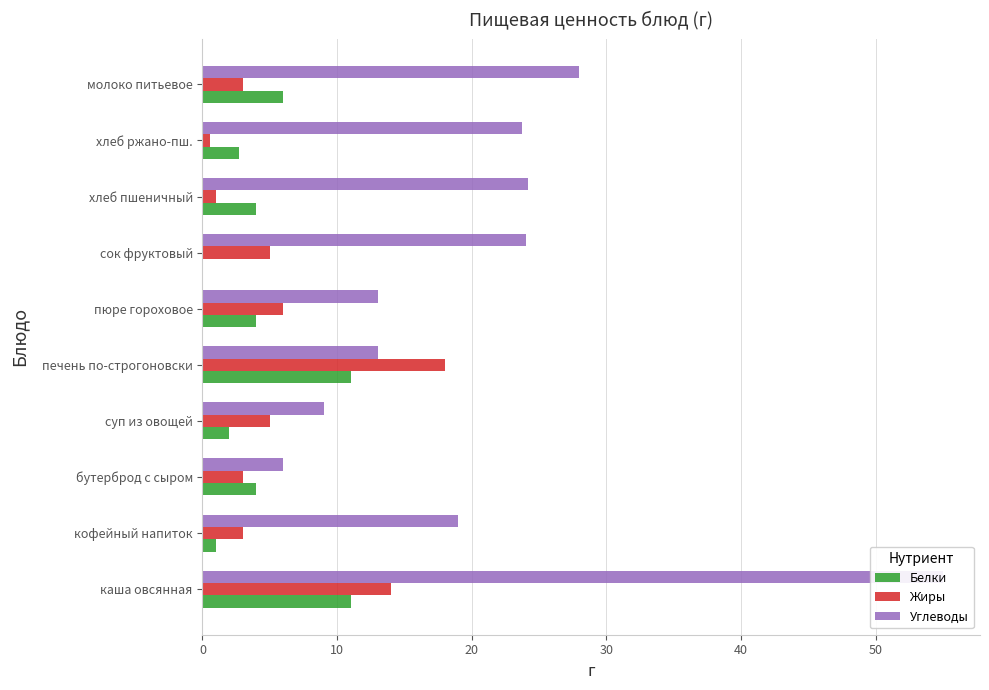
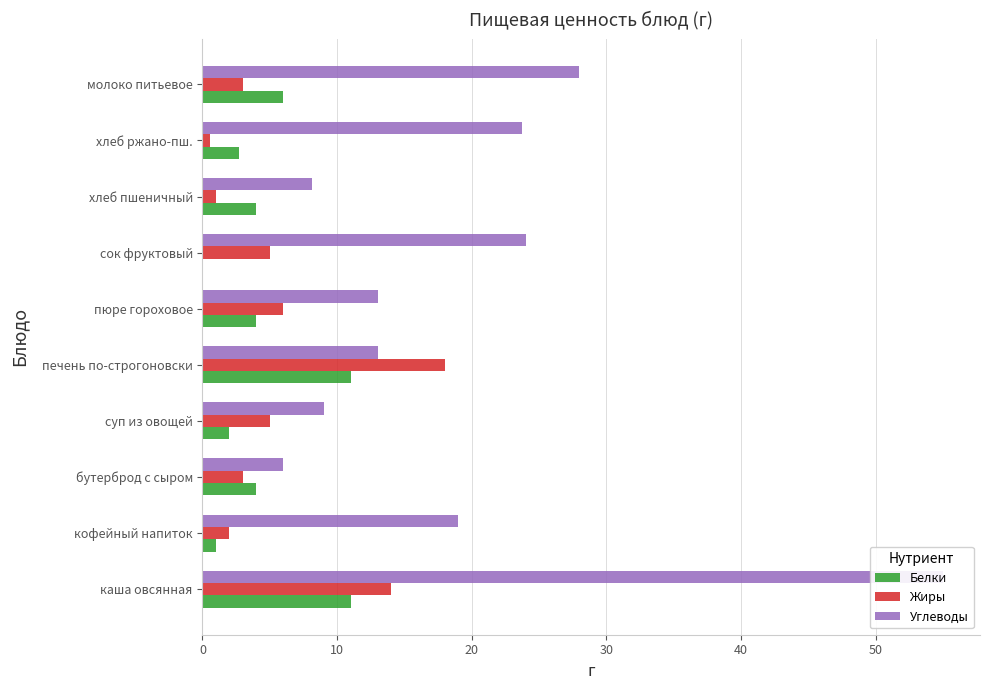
Углеводы, хлеб пшеничный: 24.2 -> 8.2
Жиры, кофейный напиток: 3 -> 2
